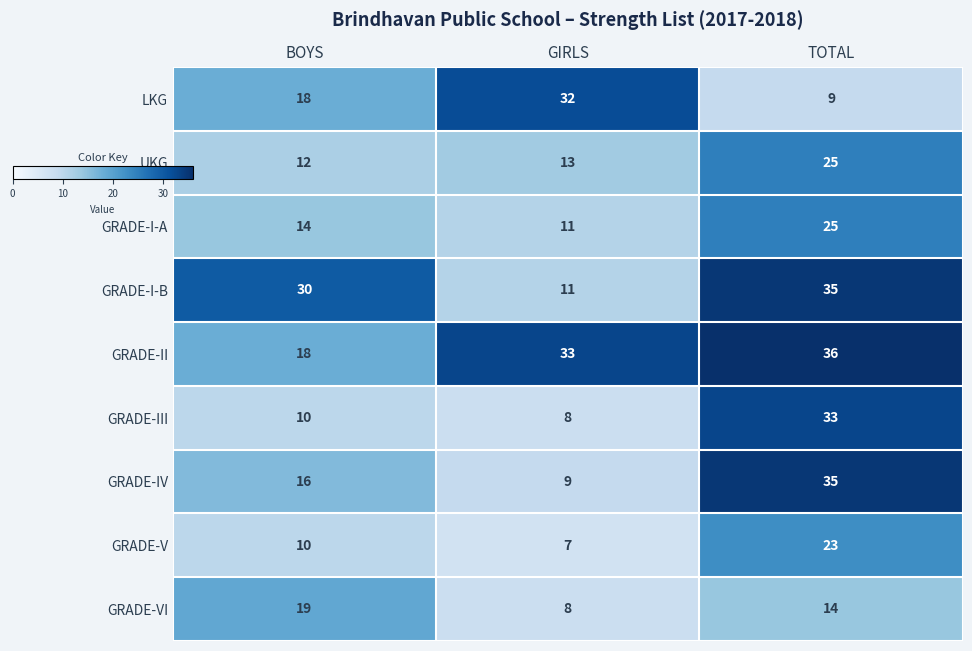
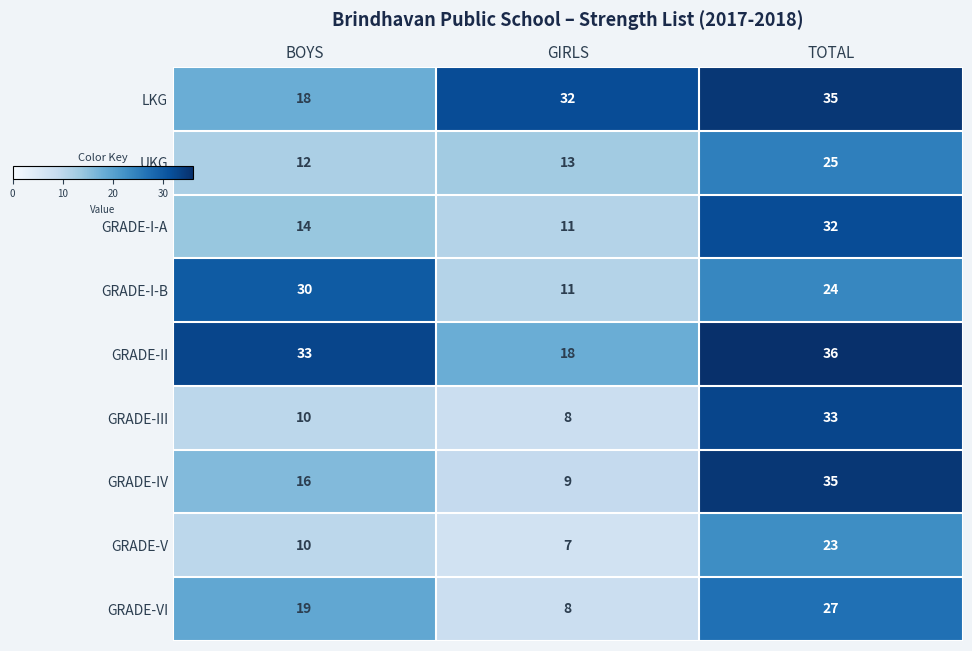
LKG, TOTAL: 9 -> 35
GRADE-I-A, TOTAL: 25 -> 32
GRADE-I-B, TOTAL: 35 -> 24
GRADE-II, BOYS: 18 -> 33
GRADE-II, GIRLS: 33 -> 18
GRADE-VI, TOTAL: 14 -> 27
